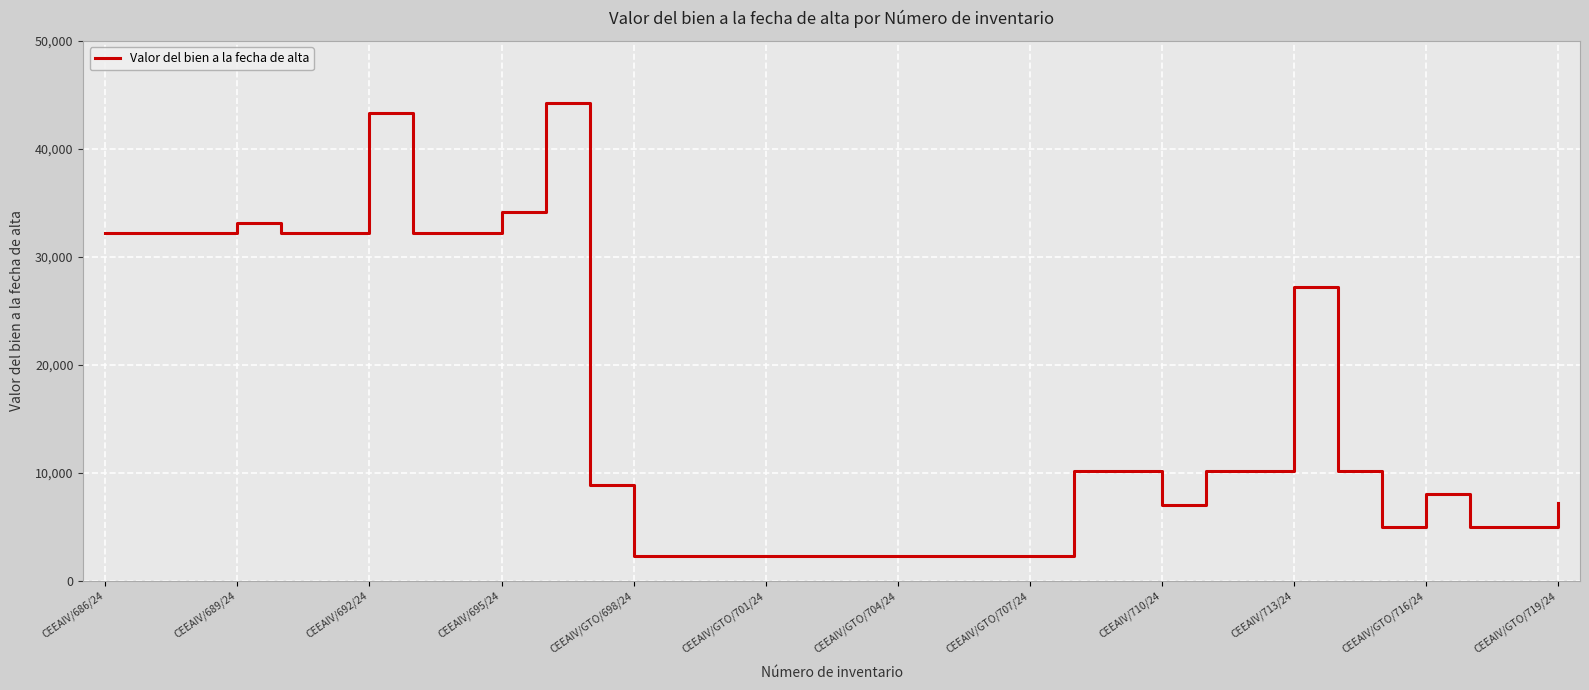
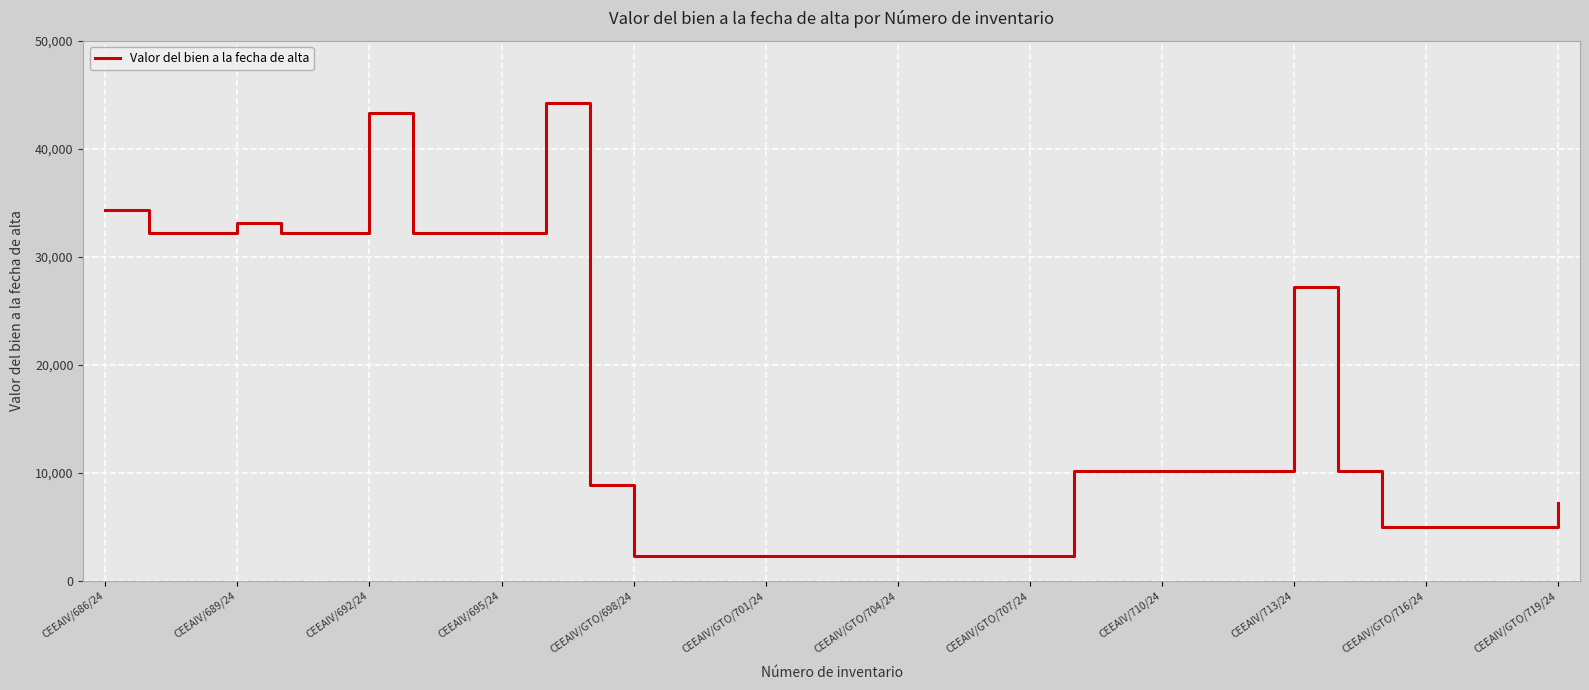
CEEAIV/686/24: 32,200 -> 34,300
CEEAIV/695/24: 34,200 -> 32,200
CEEAIV/710/24: 7,000 -> 10,100
CEEAIV/GTO/716/24: 8,000 -> 5,000
